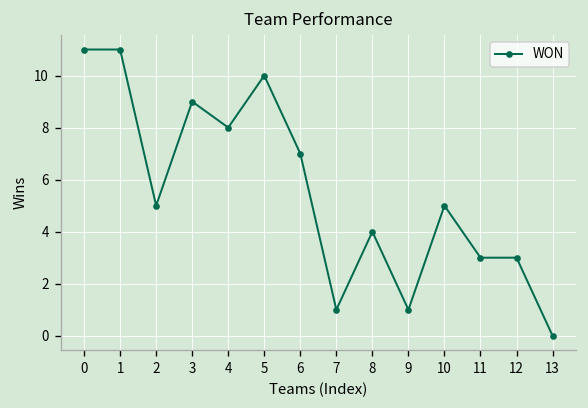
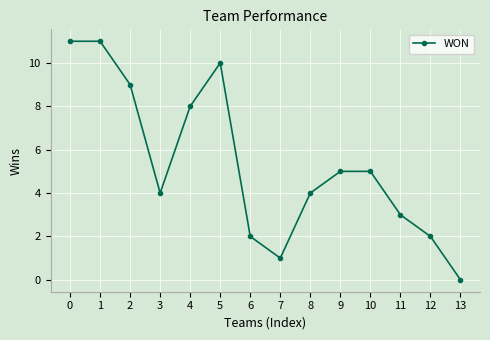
2: 5 -> 9
3: 9 -> 4
6: 7 -> 2
9: 1 -> 5
12: 3 -> 2
